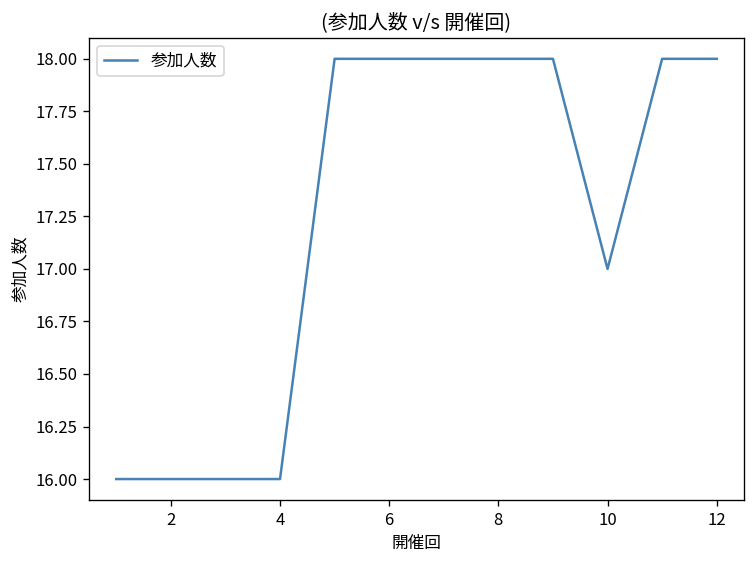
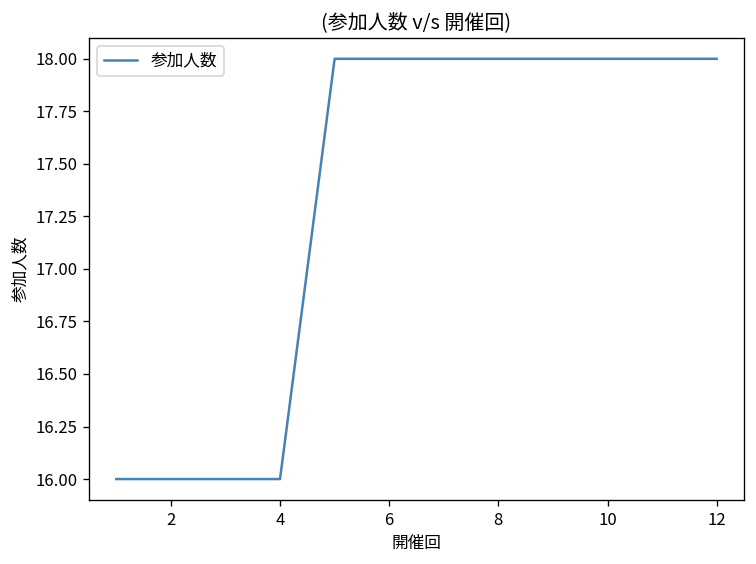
10: 17 -> 18
